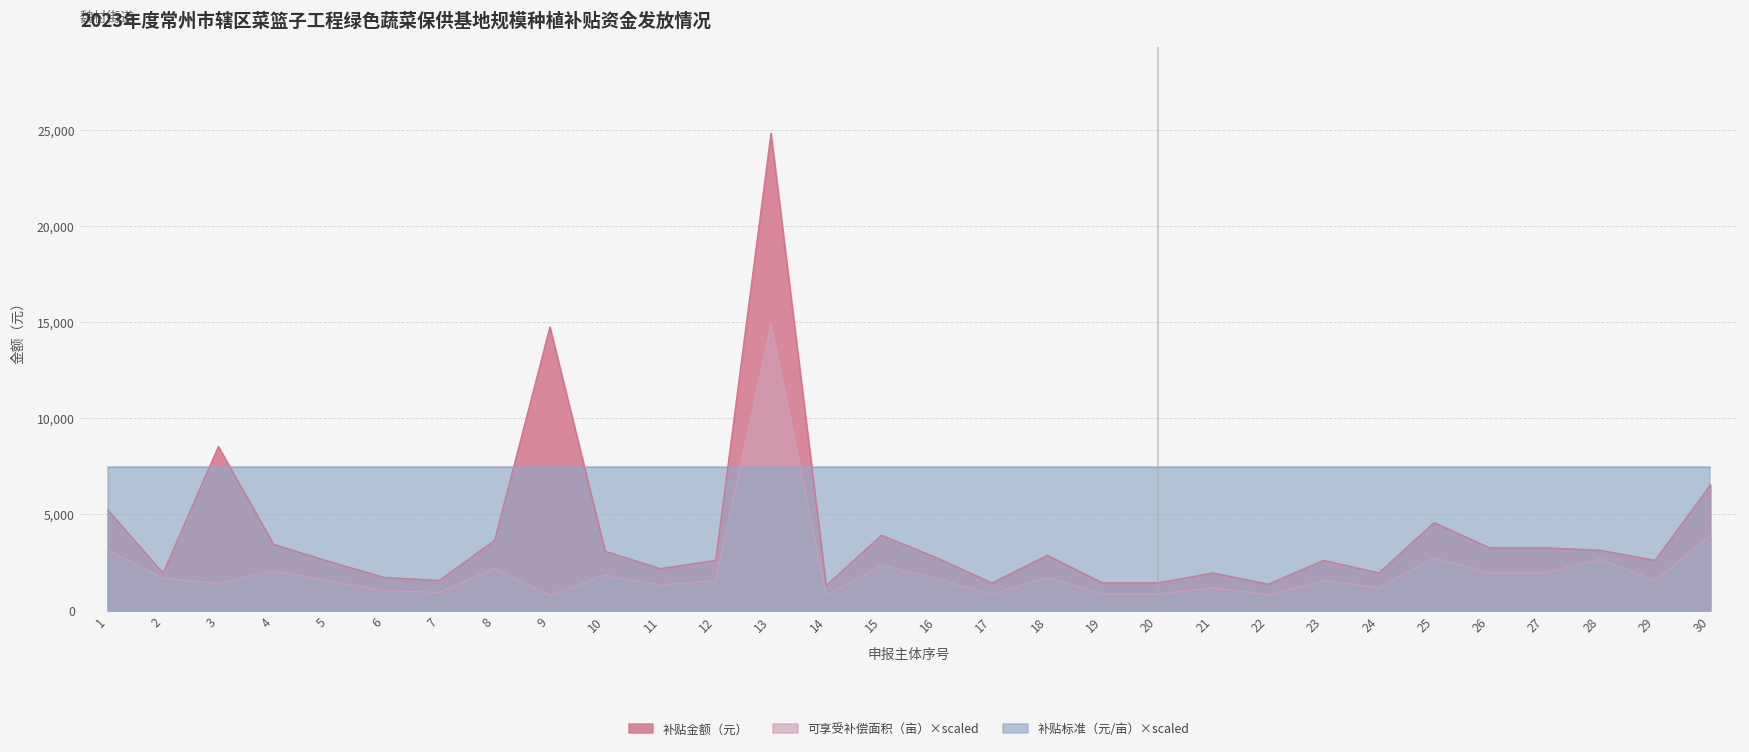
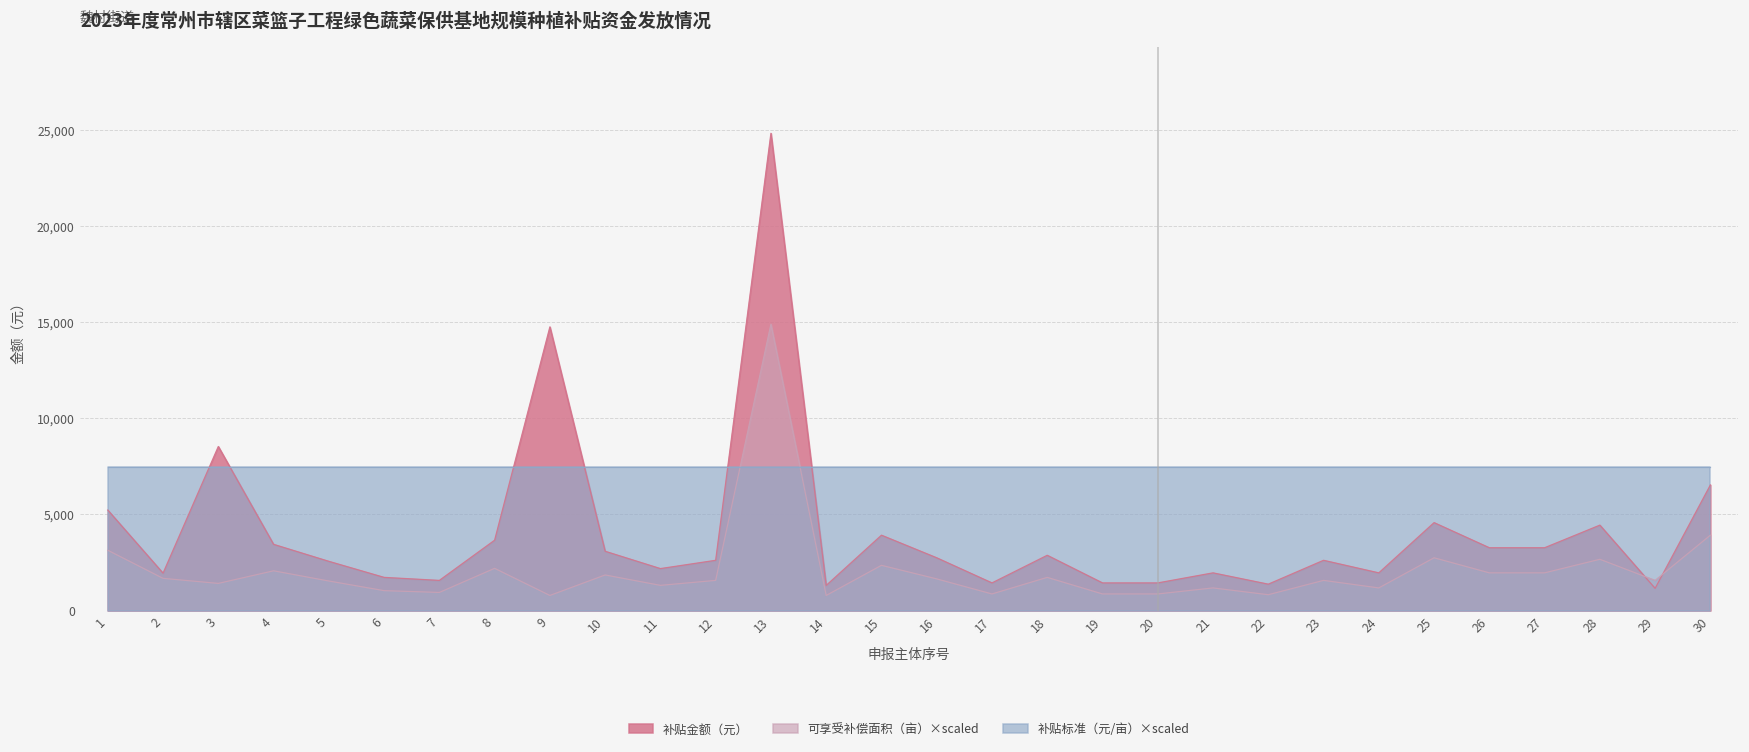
补贴金额（元）, 28: 3,100 -> 4,400
补贴金额（元）, 29: 2,600 -> 1,200
